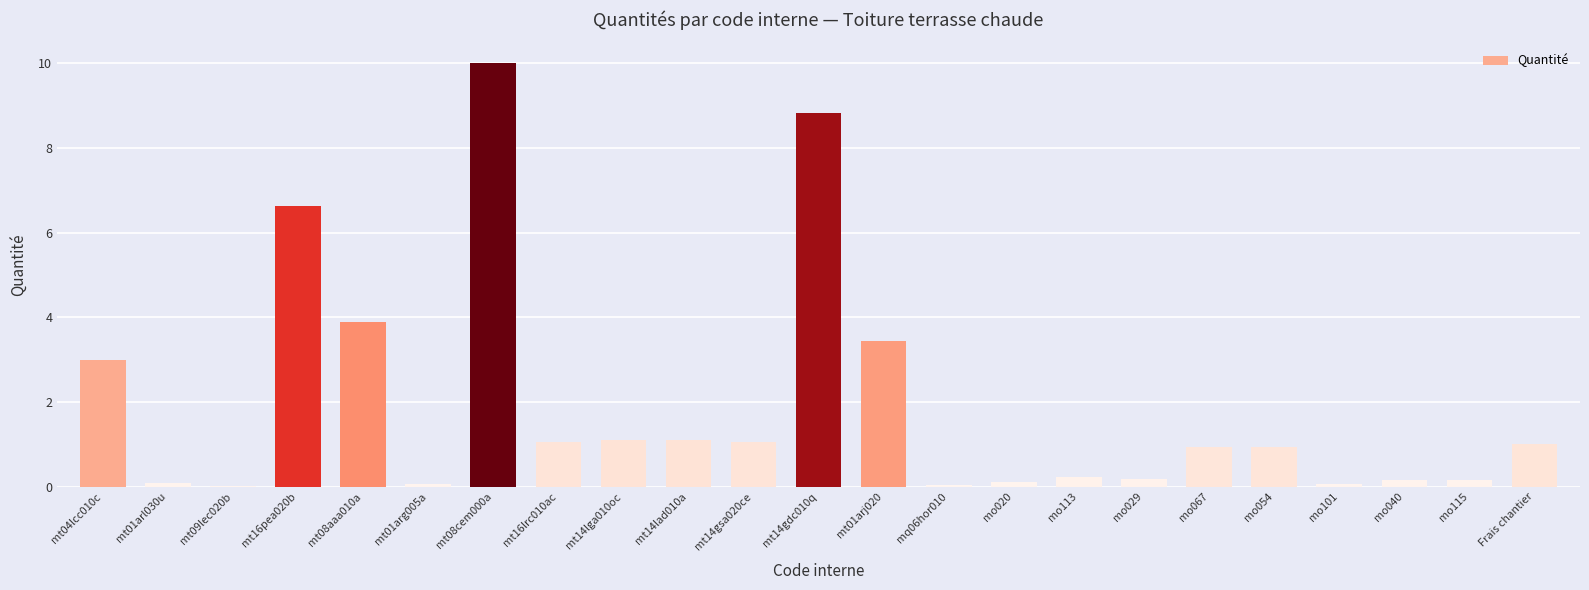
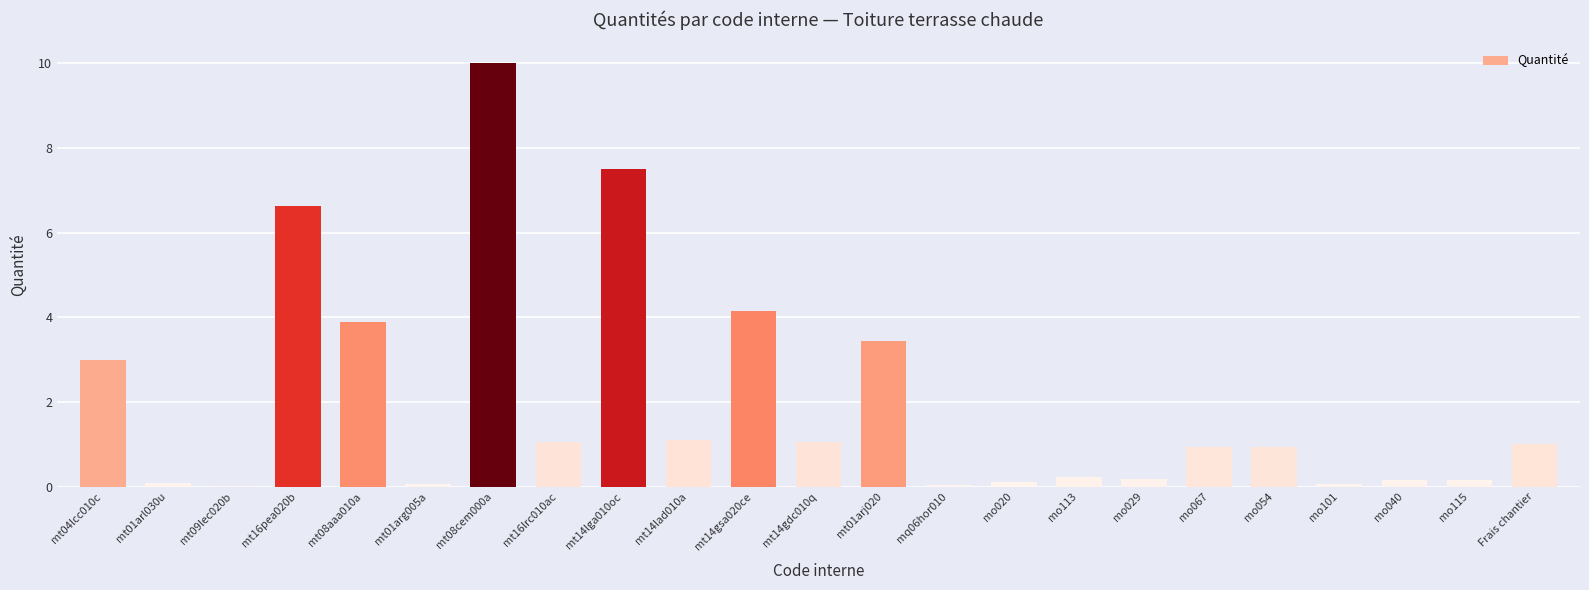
mt14lga010oc: 1.1 -> 7.5
mt14gsa020ce: 1.1 -> 4.2
mt14gdc010q: 8.8 -> 1.1
